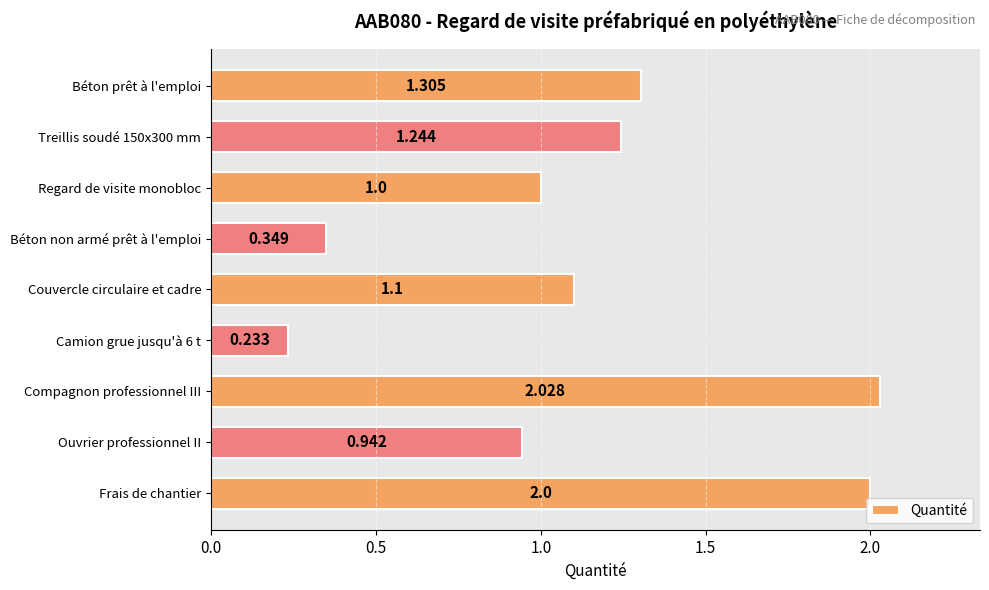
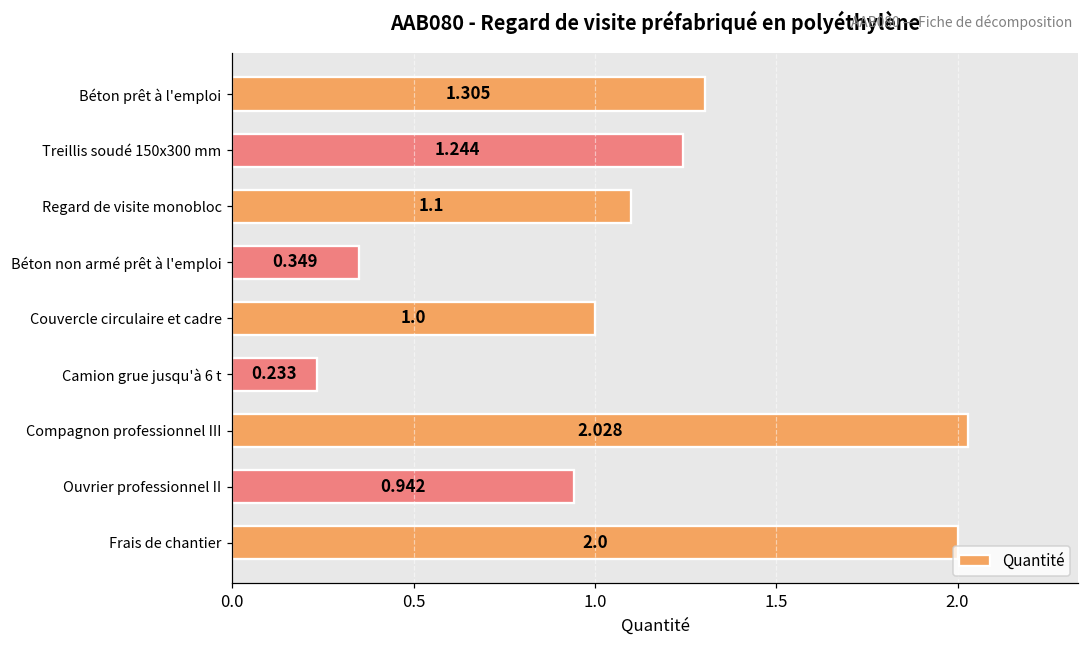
Regard de visite monobloc: 1.0 -> 1.1
Couvercle circulaire et cadre: 1.1 -> 1.0
